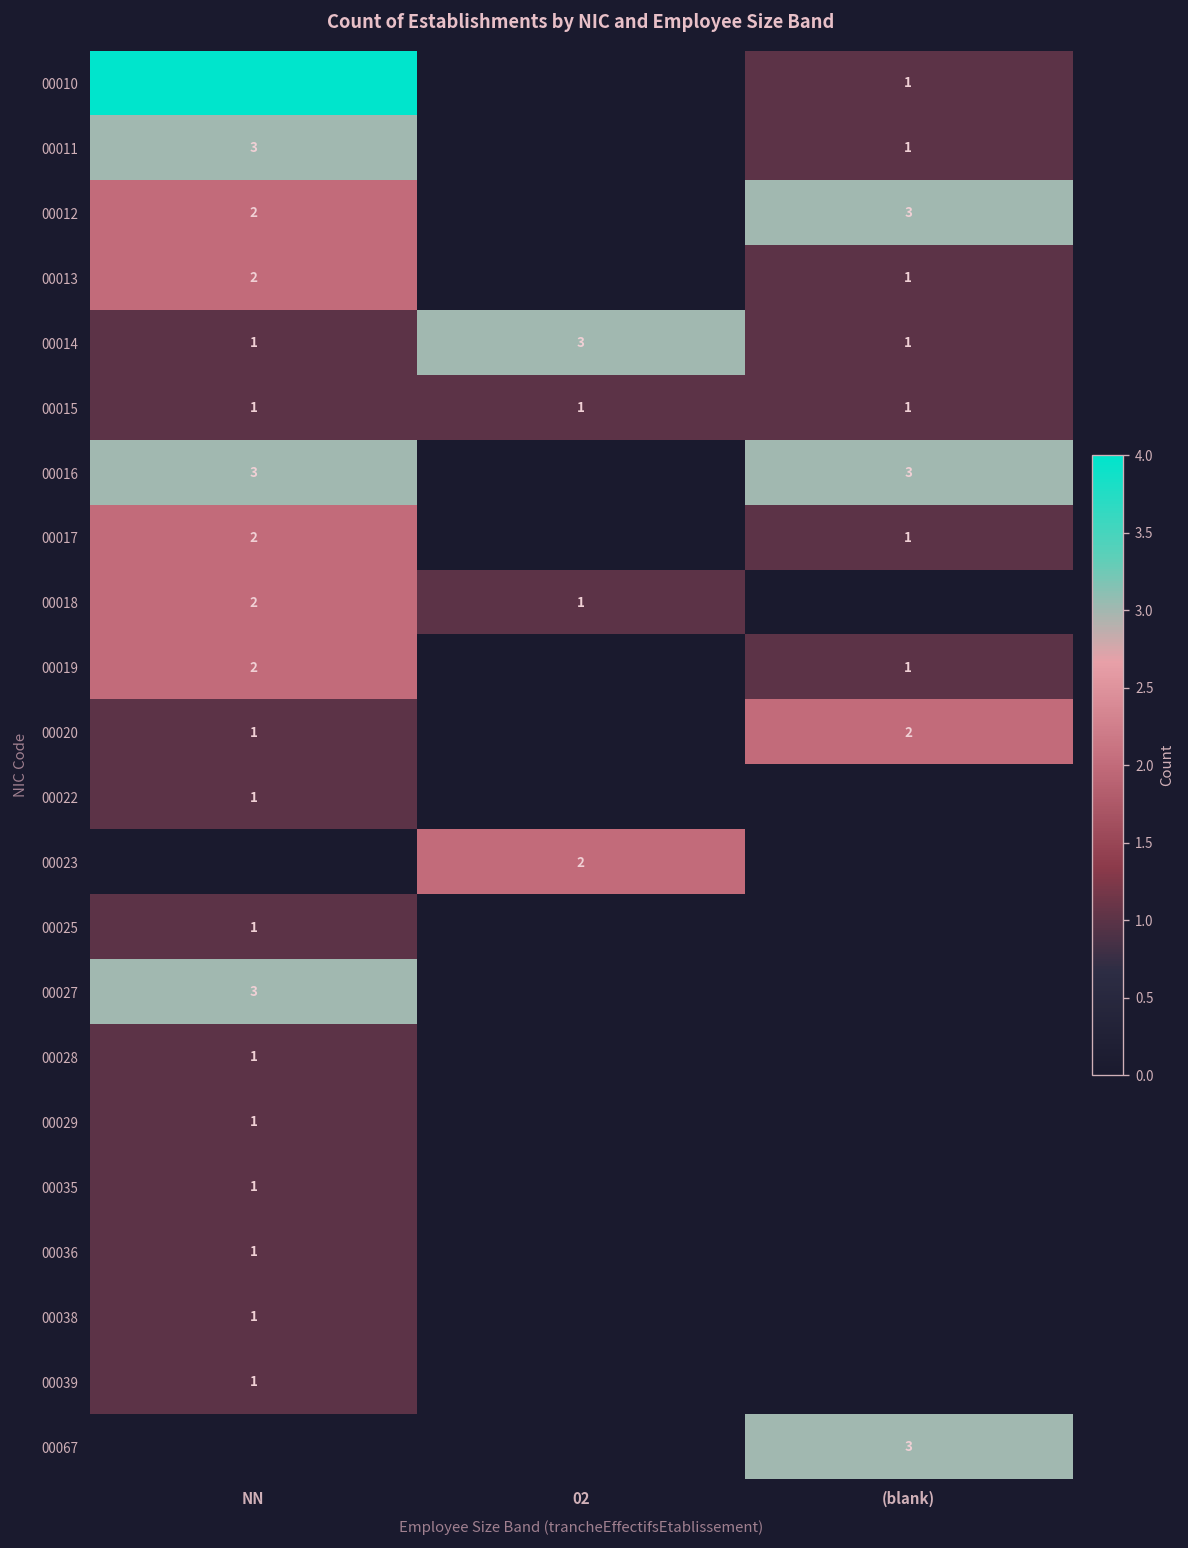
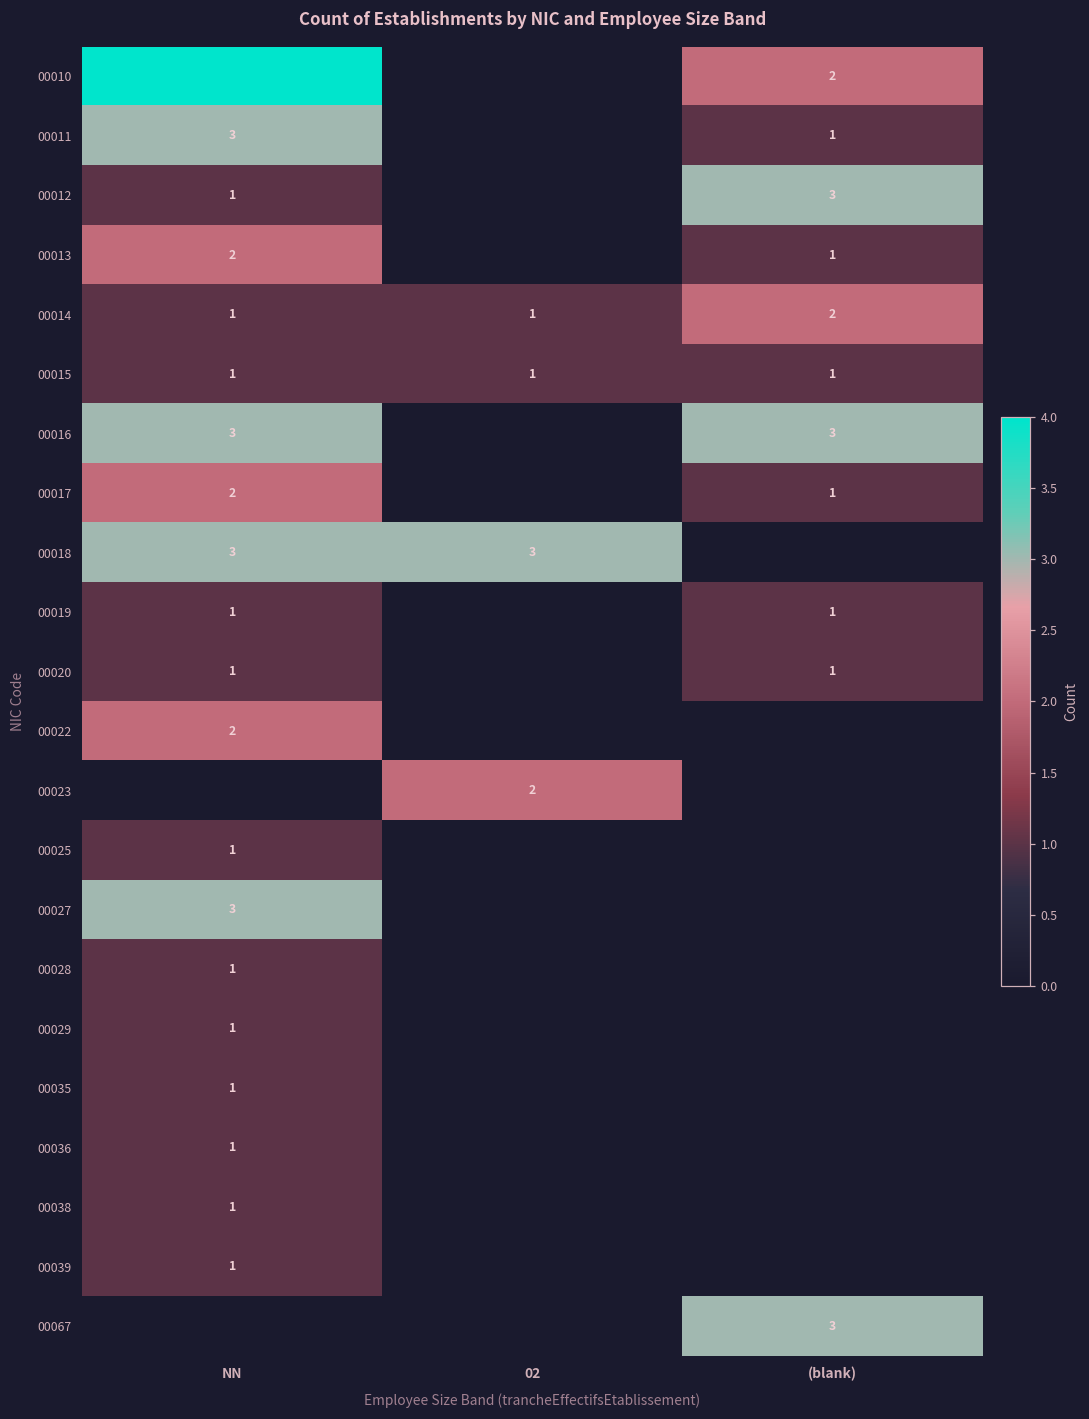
00010, (blank): 1 -> 2
00012, NN: 2 -> 1
00014, 02: 3 -> 1
00014, (blank): 1 -> 2
00018, NN: 2 -> 3
00018, 02: 1 -> 3
00019, NN: 2 -> 1
00020, (blank): 2 -> 1
00022, NN: 1 -> 2
